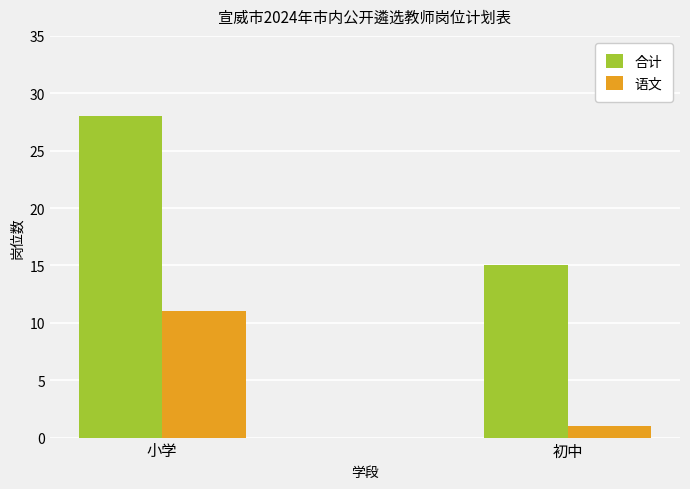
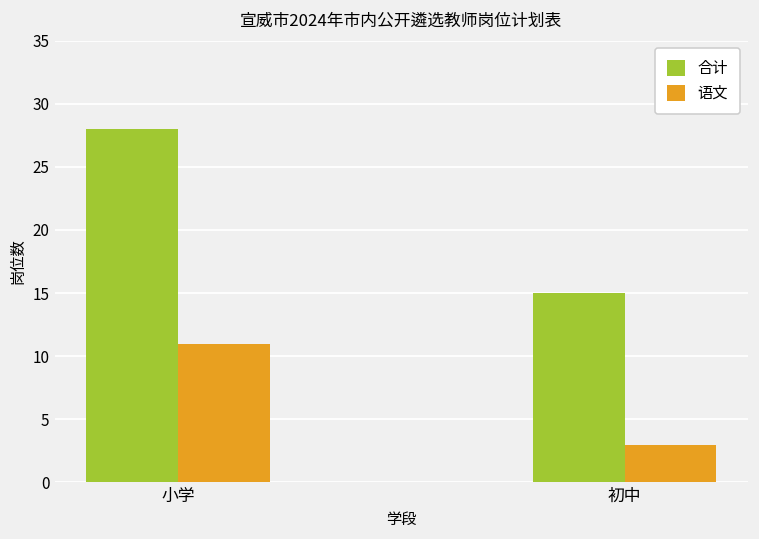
语文, 初中: 1 -> 3
